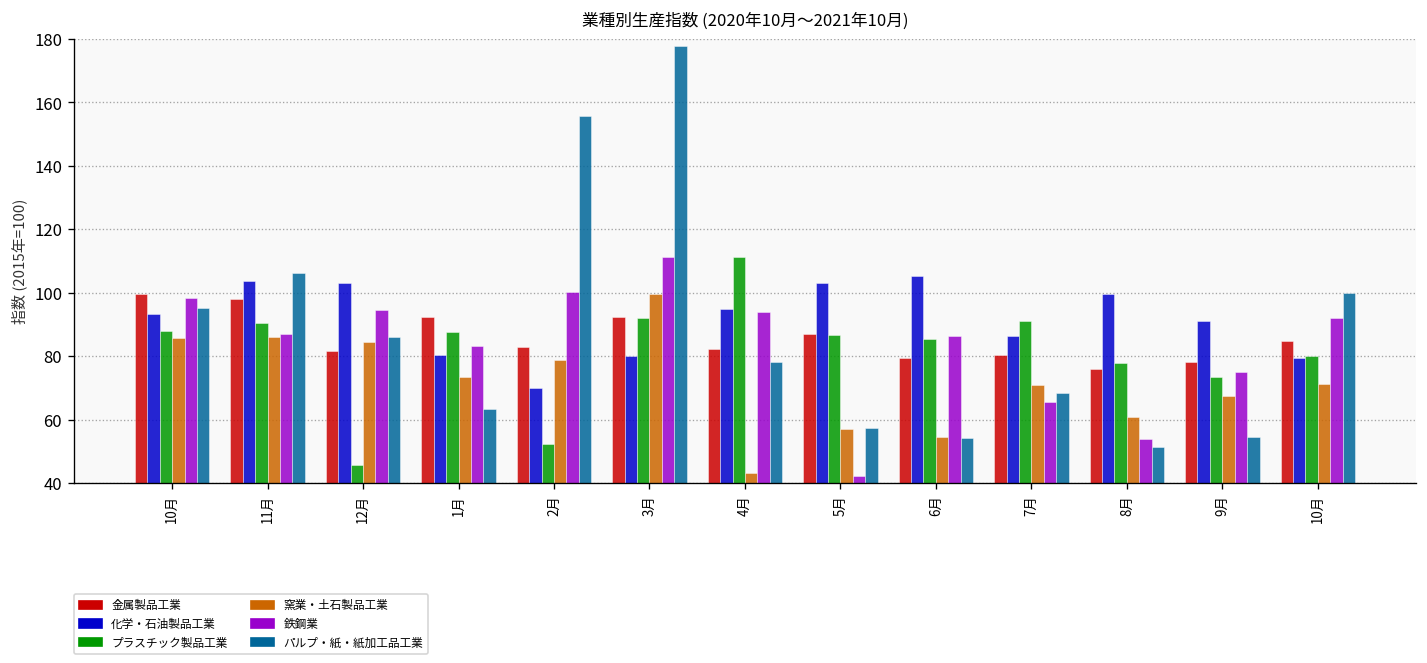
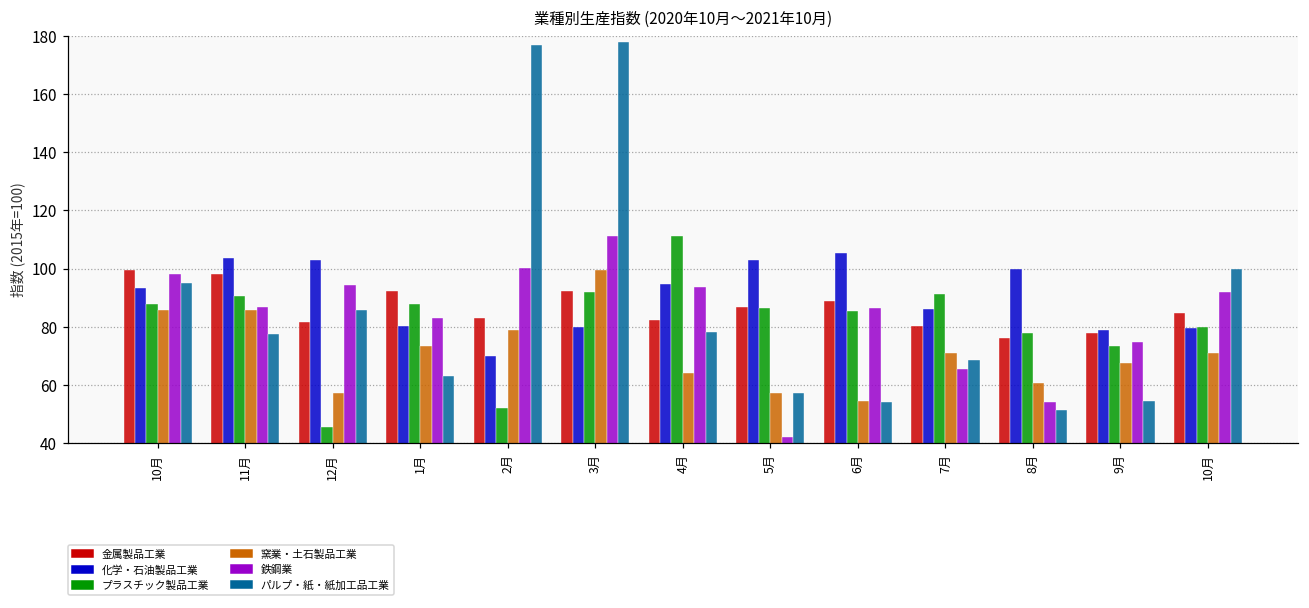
パルプ・紙・紙加工品工業, 11月: 106 -> 78
窯業・土石製品工業, 12月: 84 -> 57
パルプ・紙・紙加工品工業, 2月: 156 -> 177
窯業・土石製品工業, 4月: 43 -> 64
金属製品工業, 6月: 79 -> 89
化学・石油製品工業, 9月: 91 -> 79
